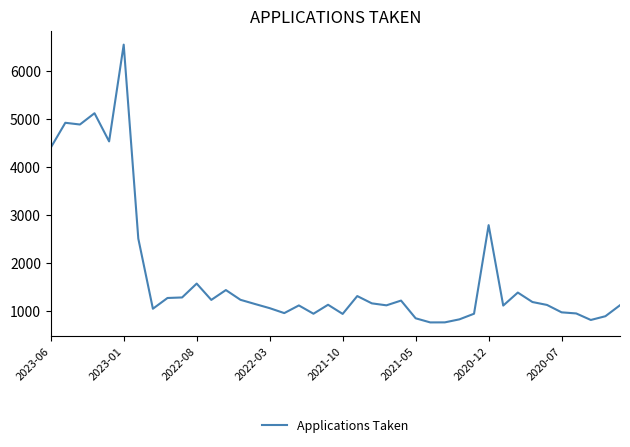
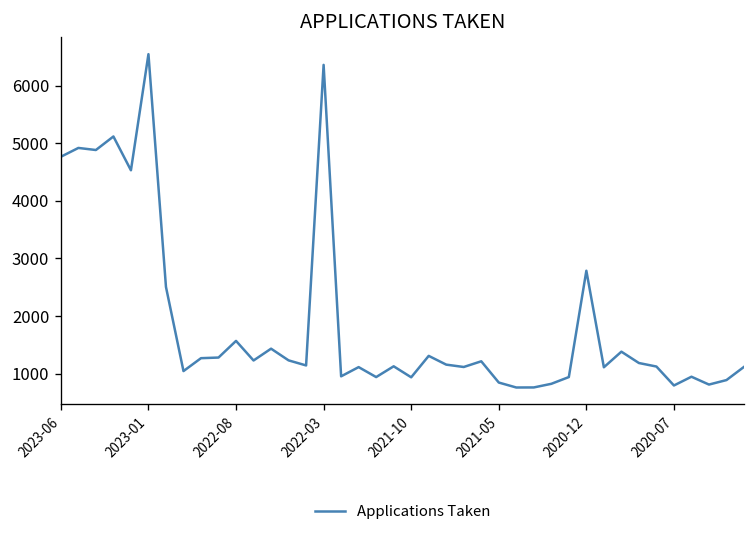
2023-06: 4400 -> 4800
2022-03: 1100 -> 6400
2020-07: 1000 -> 800
